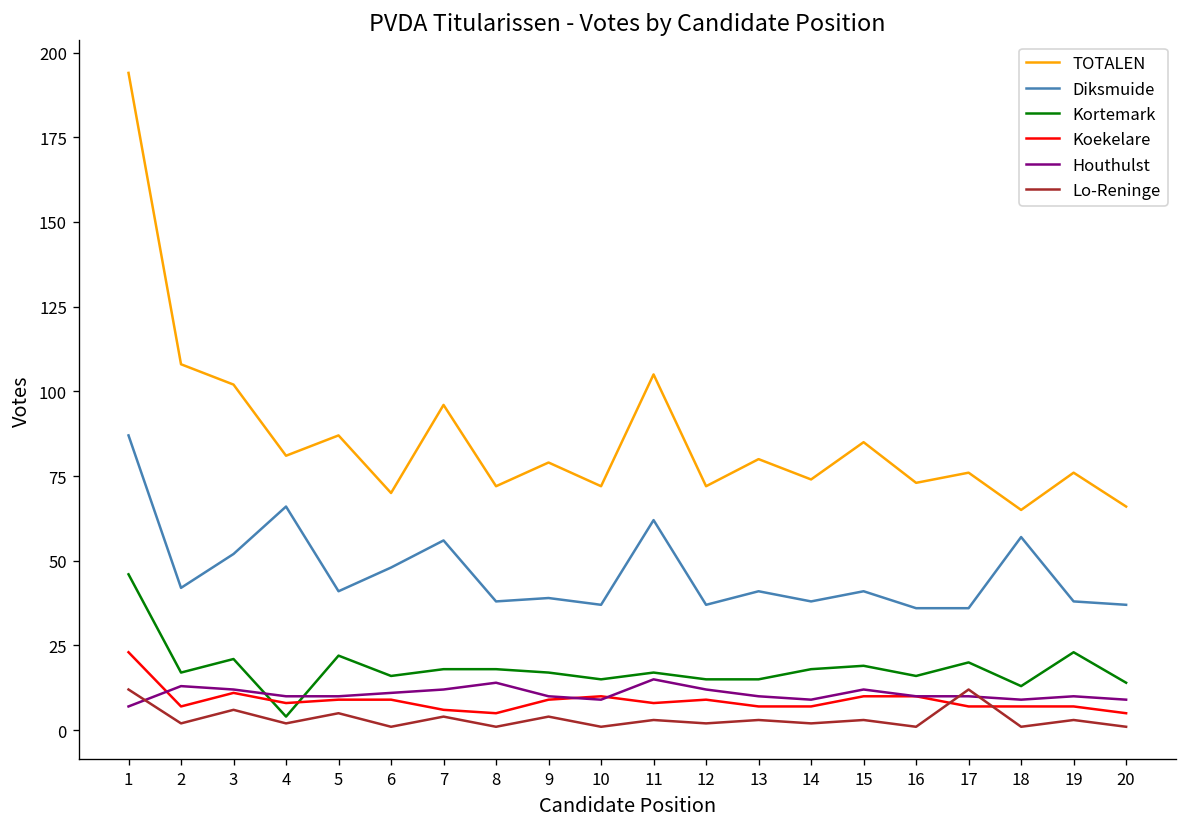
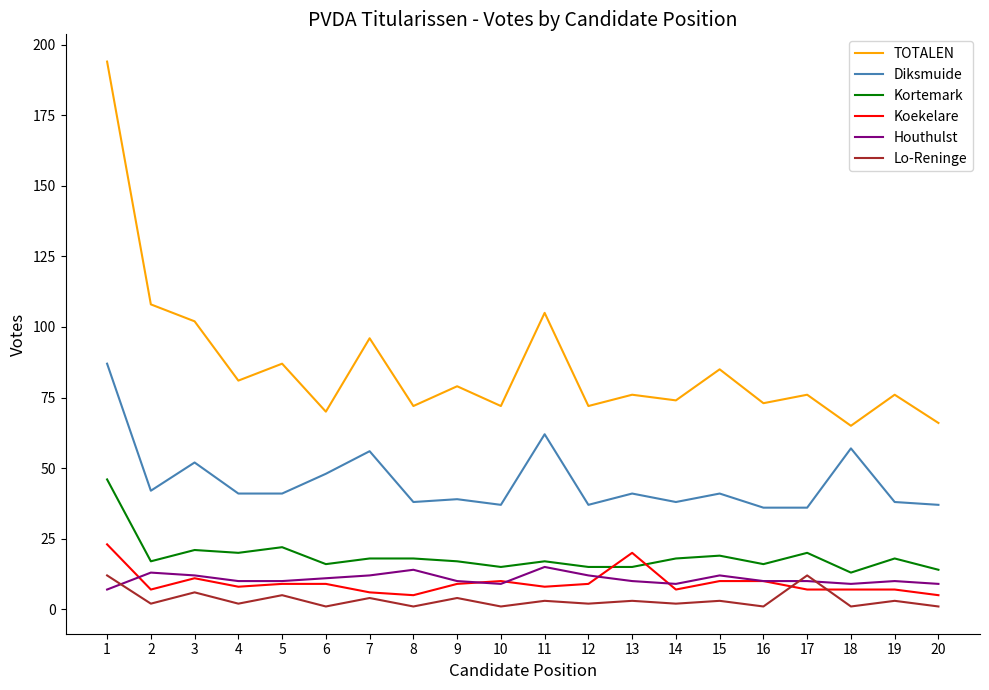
Diksmuide, 4: 66 -> 41
Kortemark, 4: 4 -> 20
TOTALEN, 13: 80 -> 76
Koekelare, 13: 7 -> 20
Kortemark, 19: 23 -> 18
